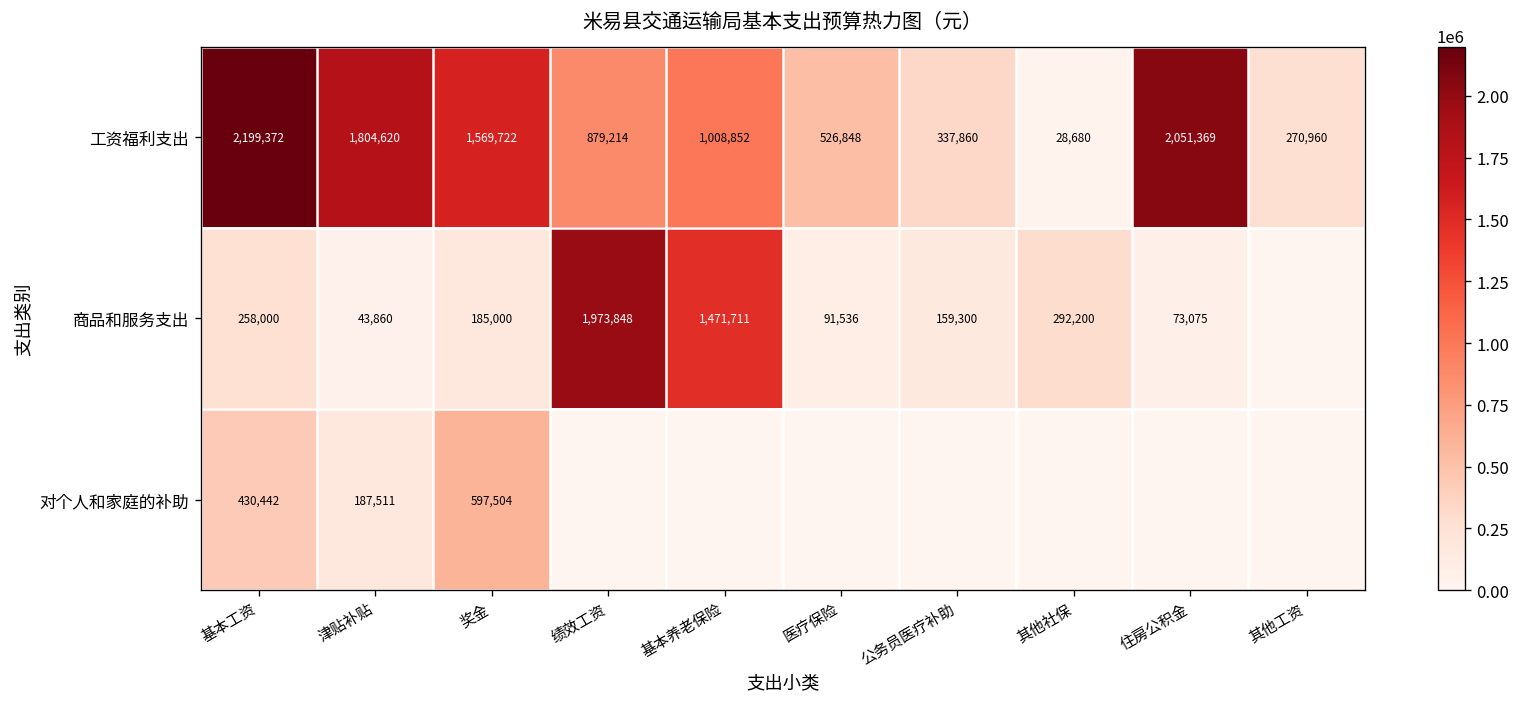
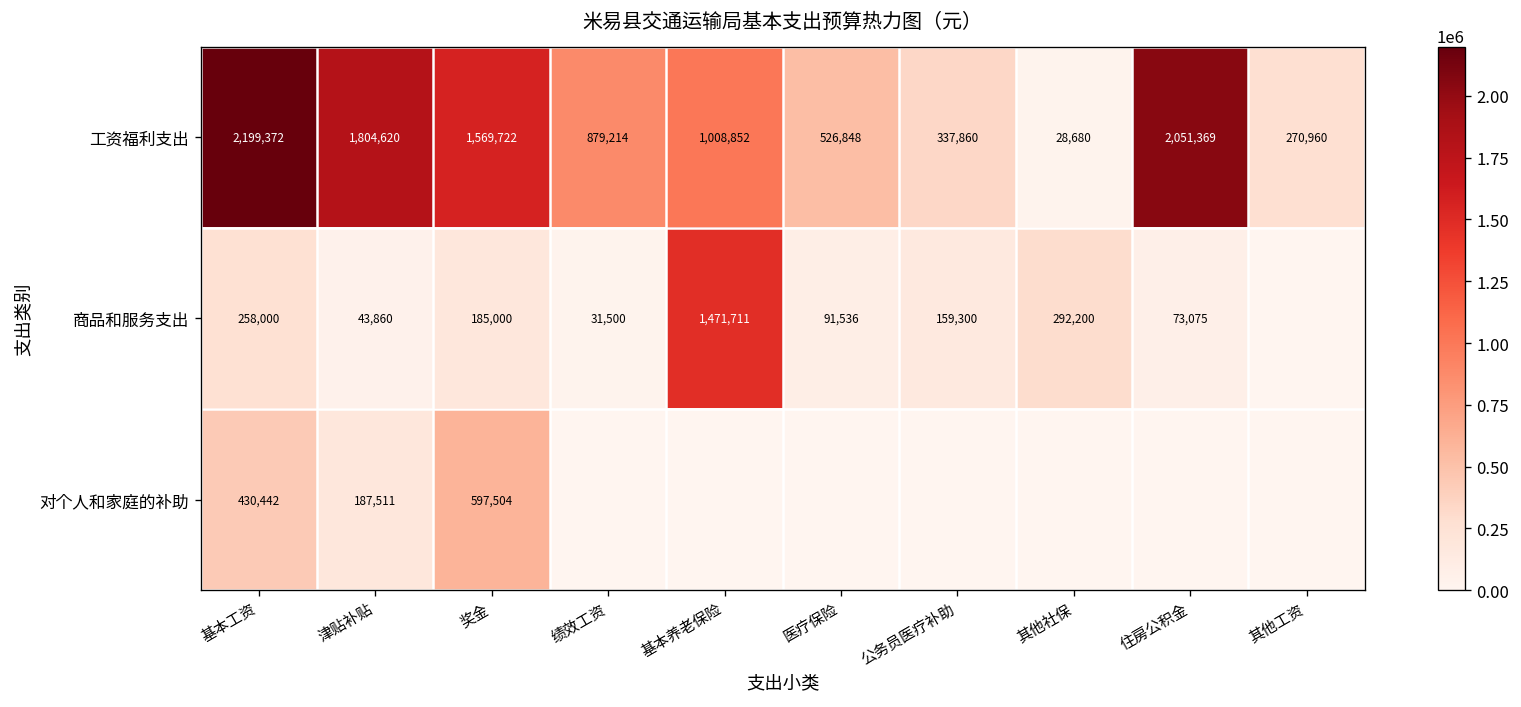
商品和服务支出, 绩效工资: 1,973,848 -> 31,500
